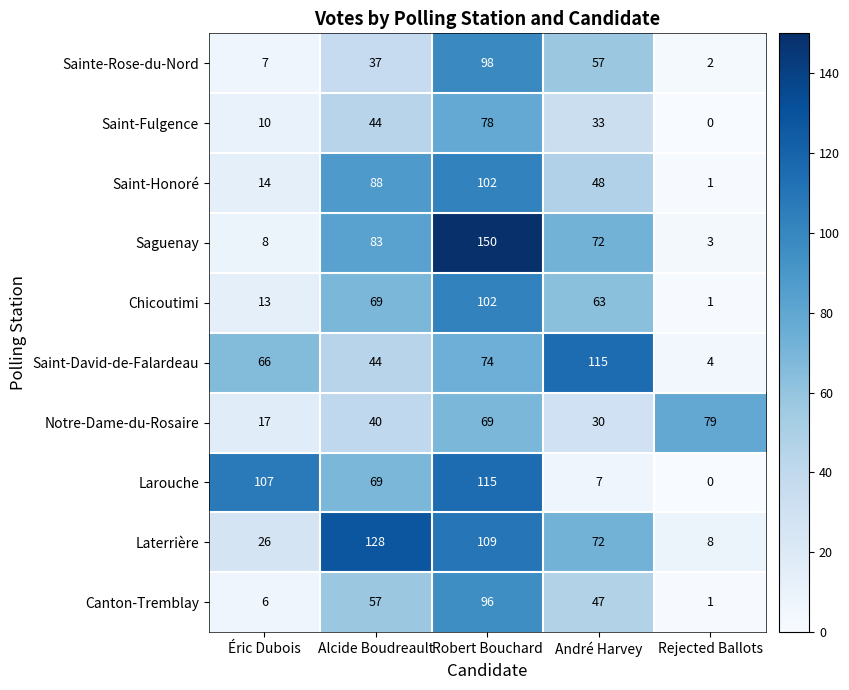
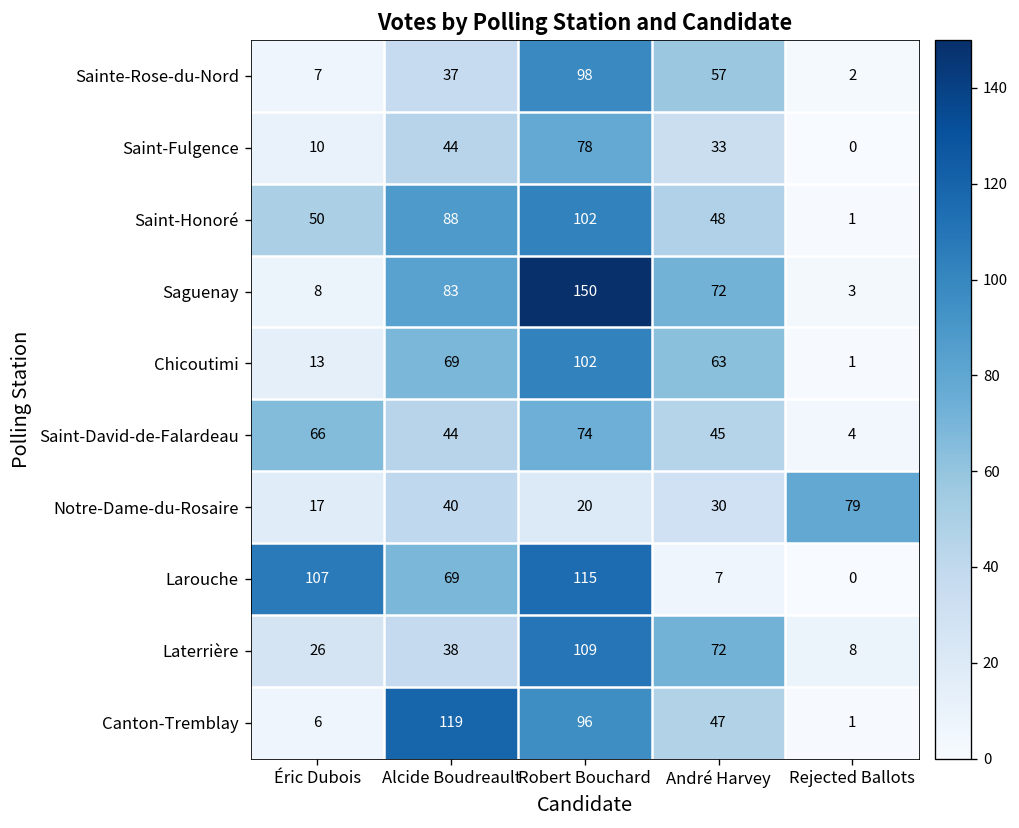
Saint-Honoré, Éric Dubois: 14 -> 50
Saint-David-de-Falardeau, André Harvey: 115 -> 45
Notre-Dame-du-Rosaire, Robert Bouchard: 69 -> 20
Laterrière, Alcide Boudreault: 128 -> 38
Canton-Tremblay, Alcide Boudreault: 57 -> 119
